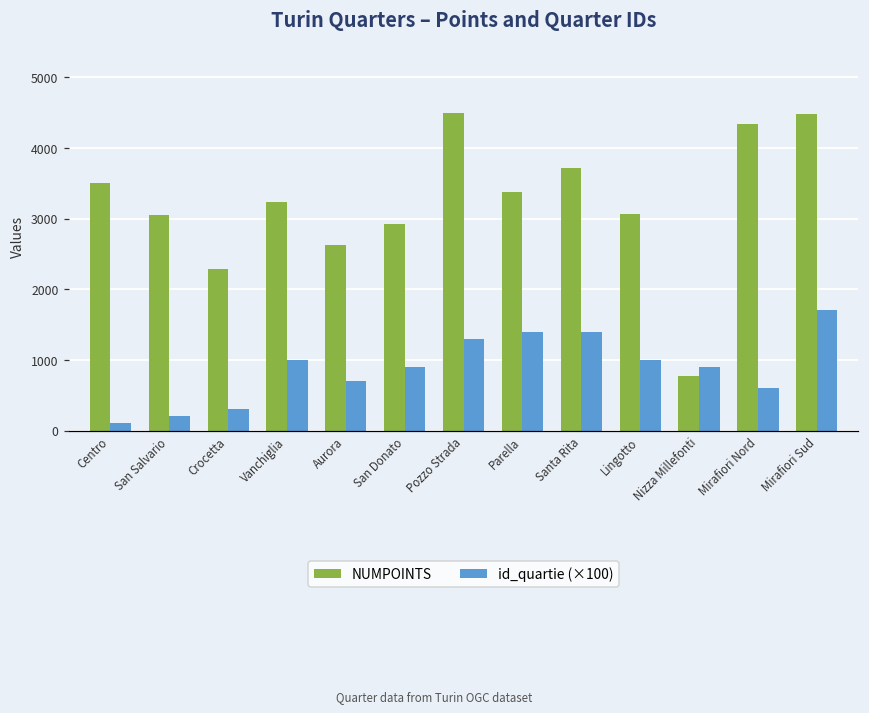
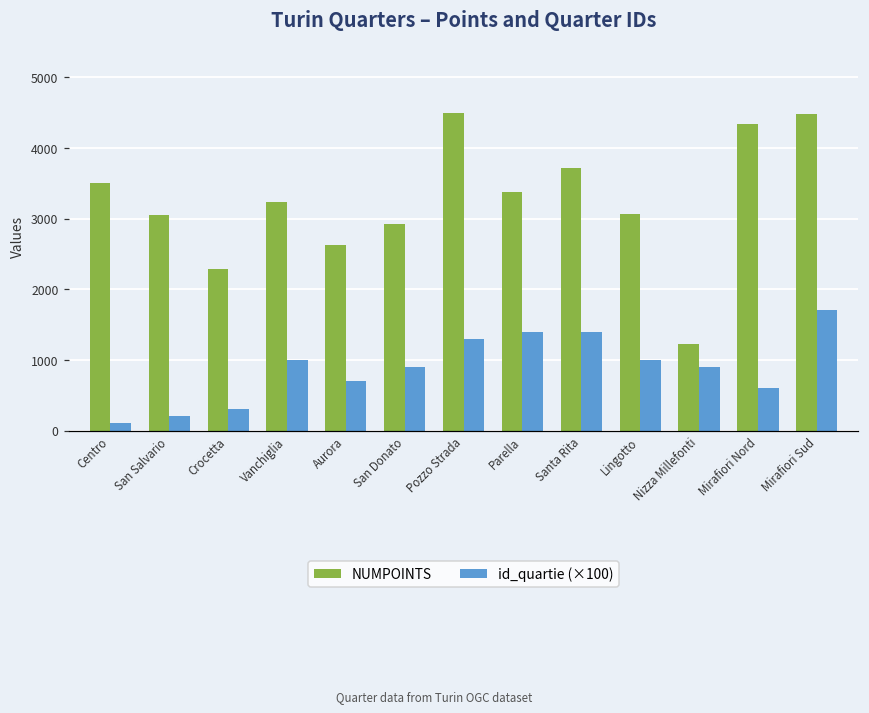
NUMPOINTS, Nizza Millefonti: 800 -> 1200
